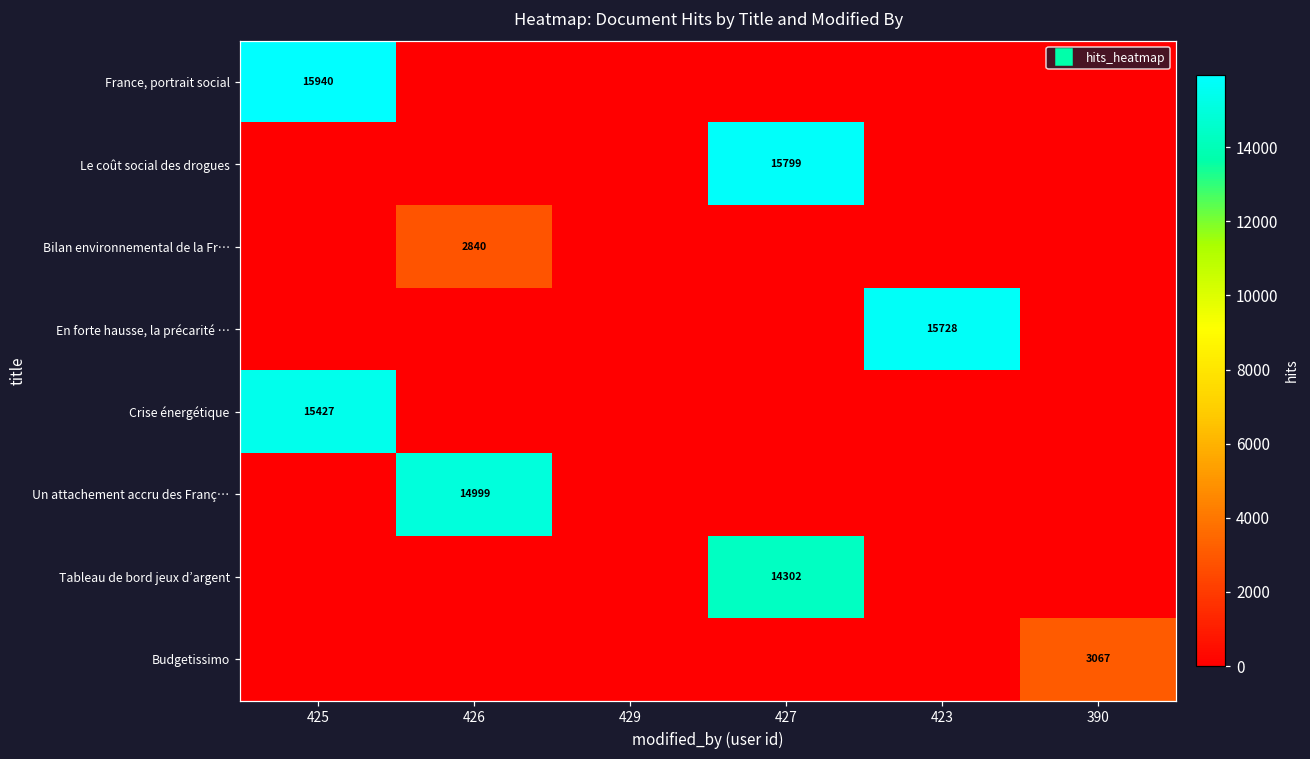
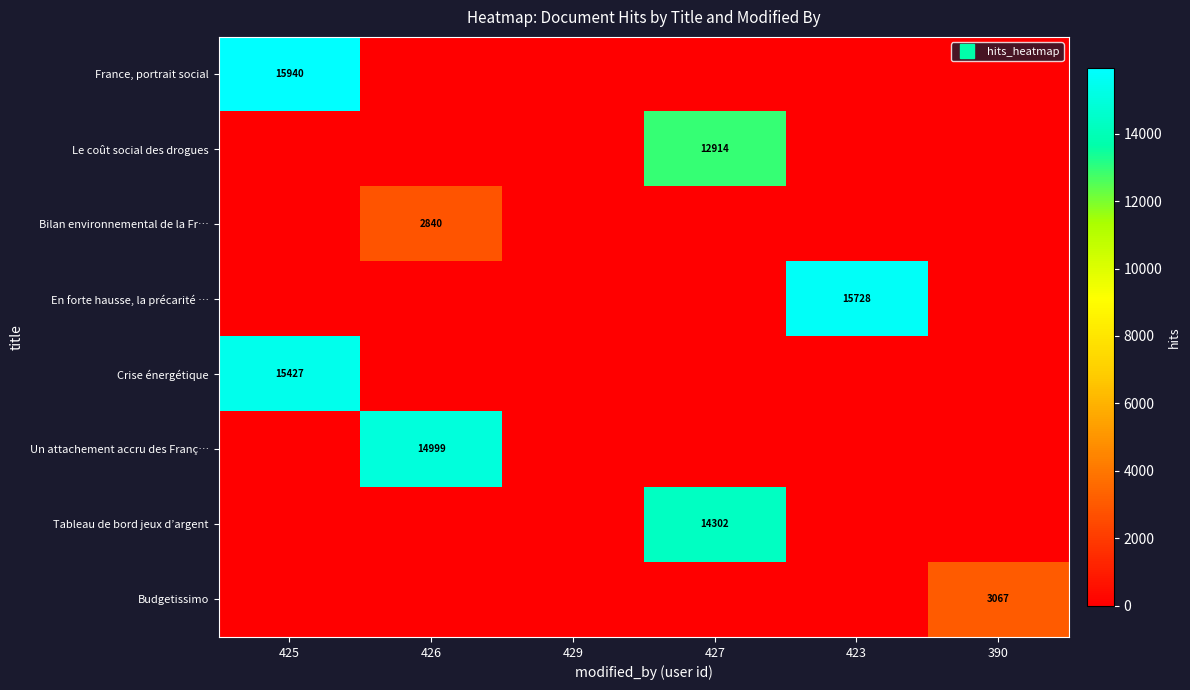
Le coût social des drogues, 427: 15799 -> 12914
